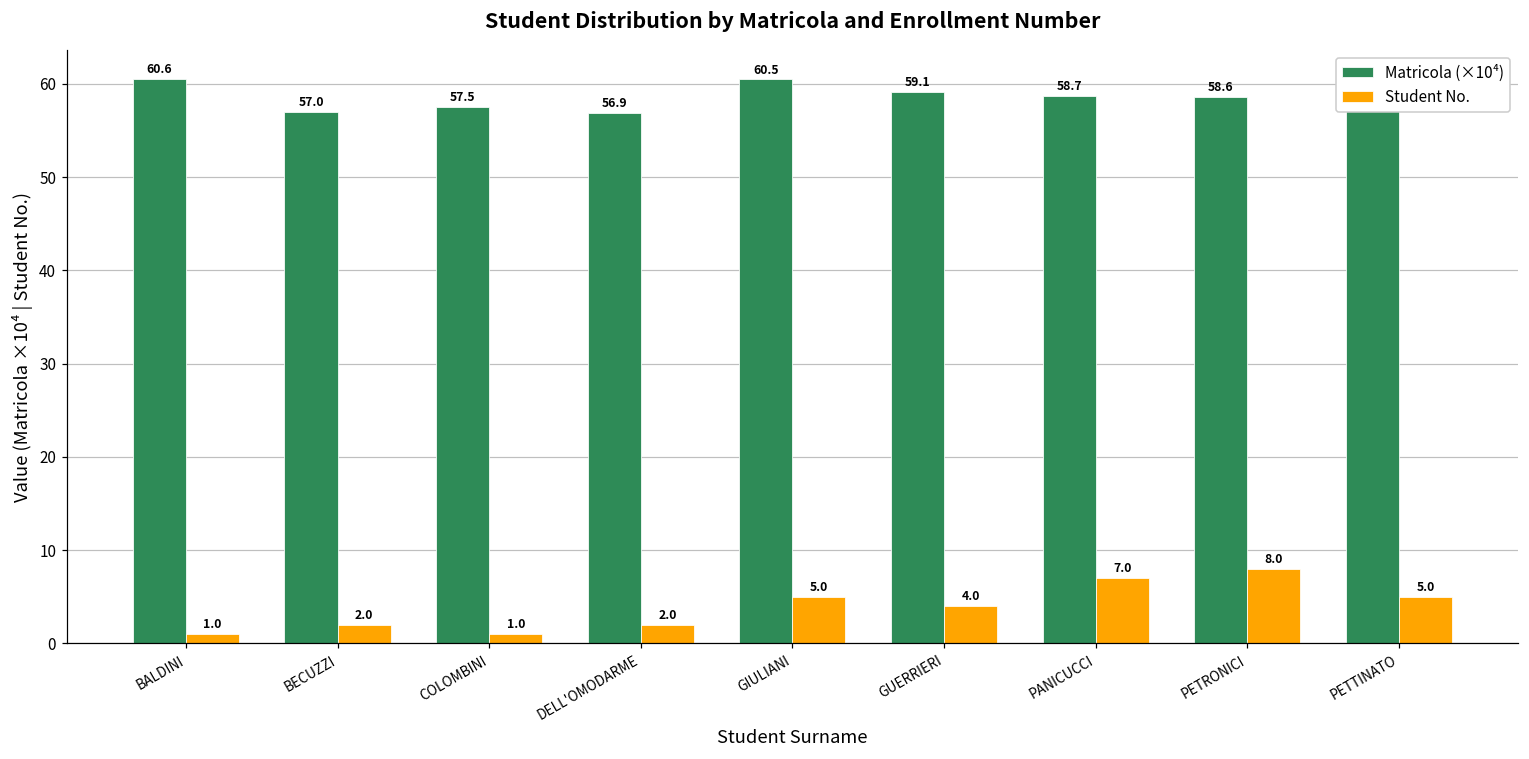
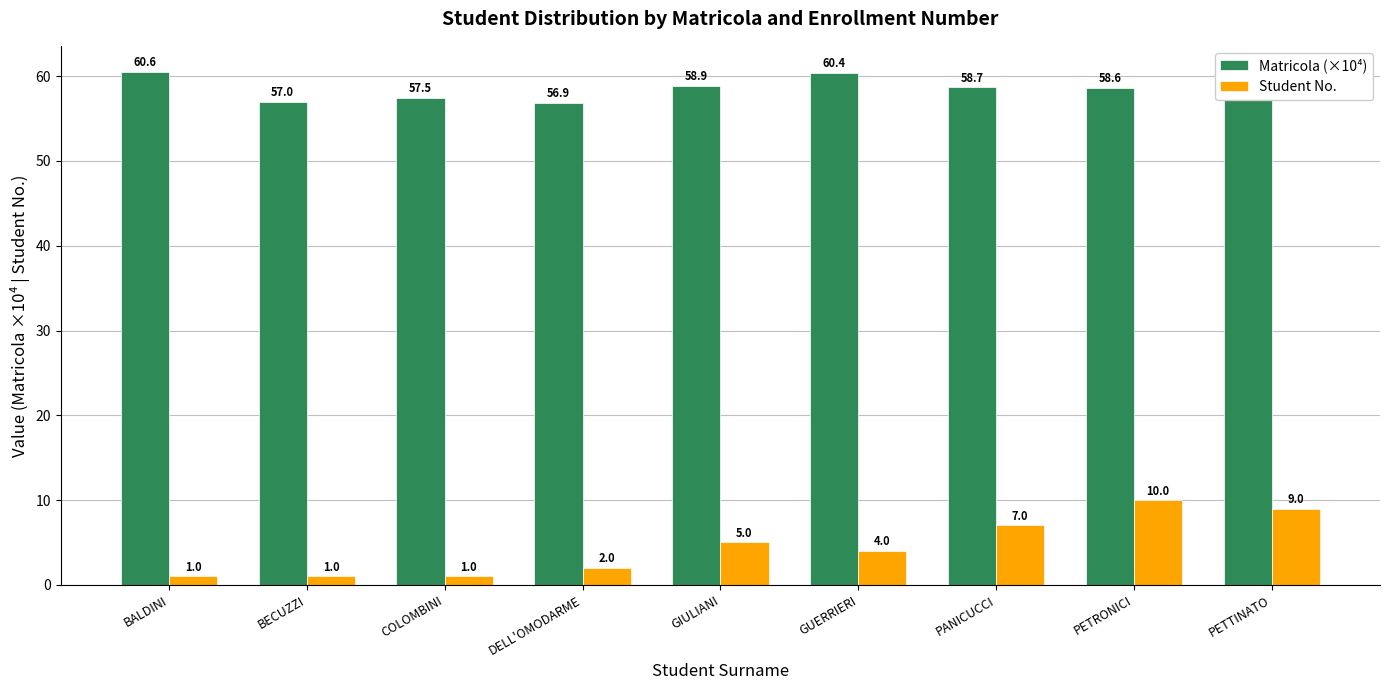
Student No., BECUZZI: 2.0 -> 1.0
Matricola (×10⁴), GIULIANI: 60.5 -> 58.9
Matricola (×10⁴), GUERRIERI: 59.1 -> 60.4
Student No., PETRONICI: 8.0 -> 10.0
Student No., PETTINATO: 5.0 -> 9.0
